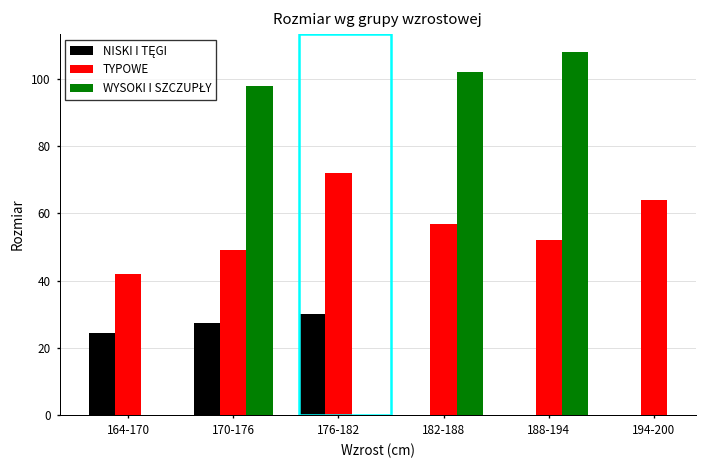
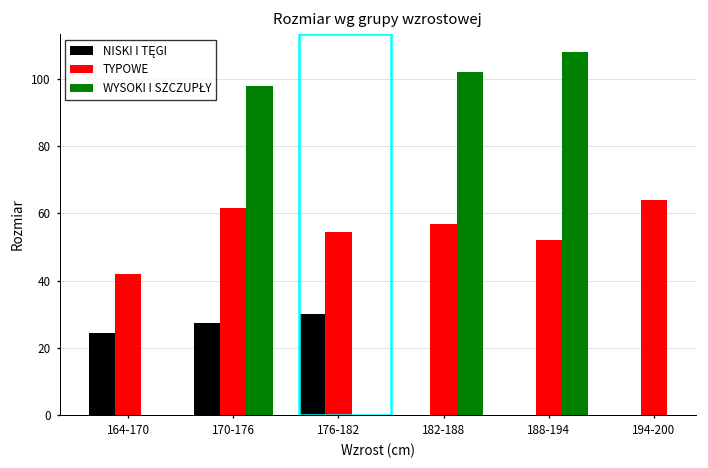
TYPOWE, 170-176: 49 -> 62
TYPOWE, 176-182: 72 -> 55
